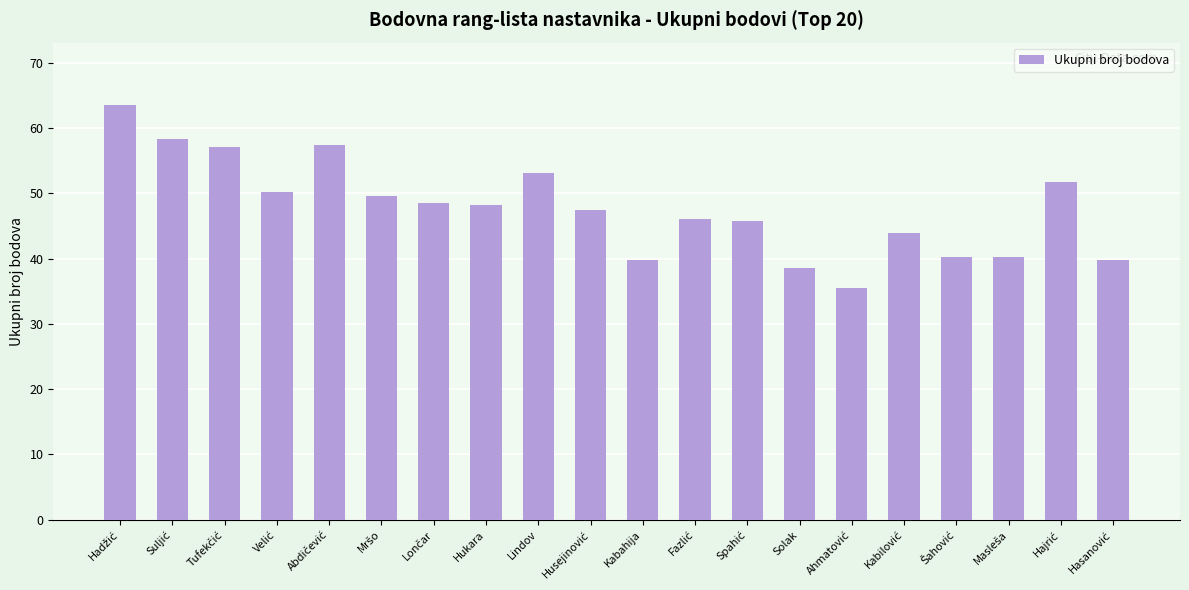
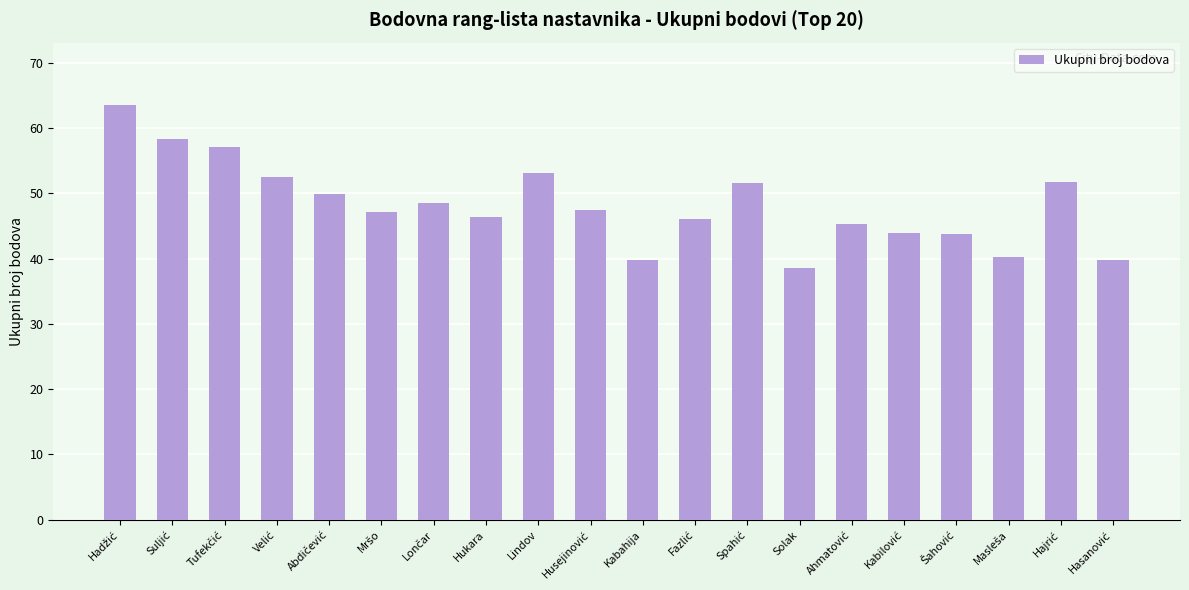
Velić: 50 -> 53
Abdičević: 57 -> 50
Mršo: 50 -> 47
Hukara: 48 -> 46
Spahić: 46 -> 52
Ahmatović: 35 -> 45
Šahović: 40 -> 44
